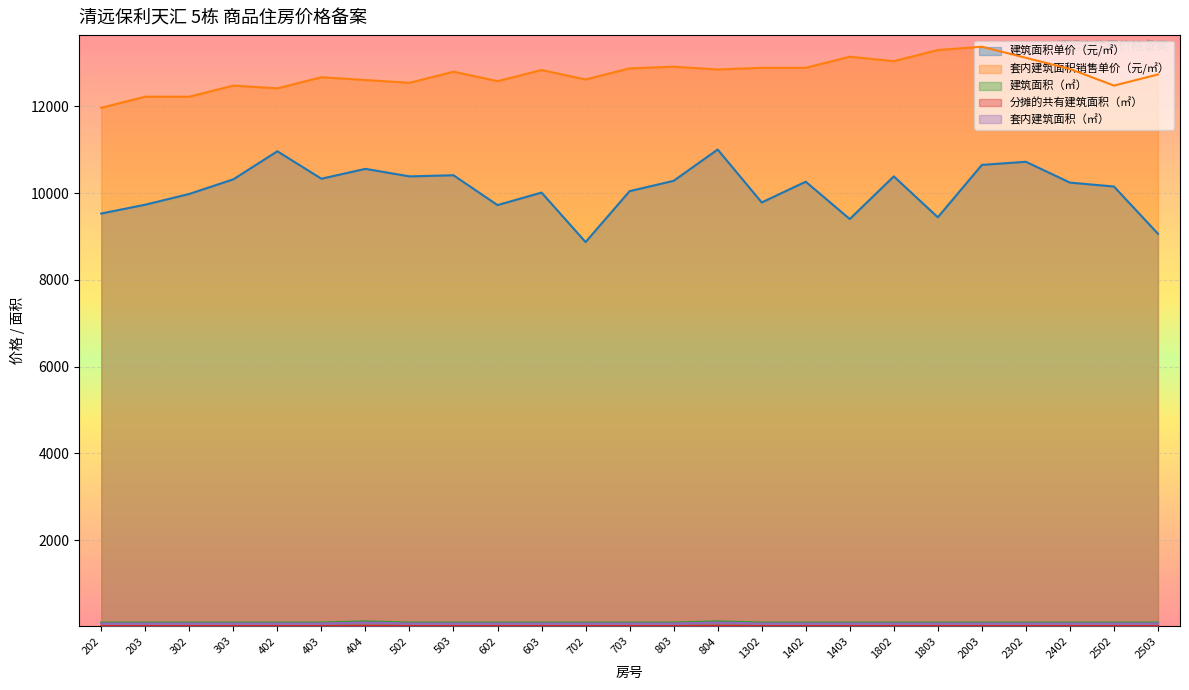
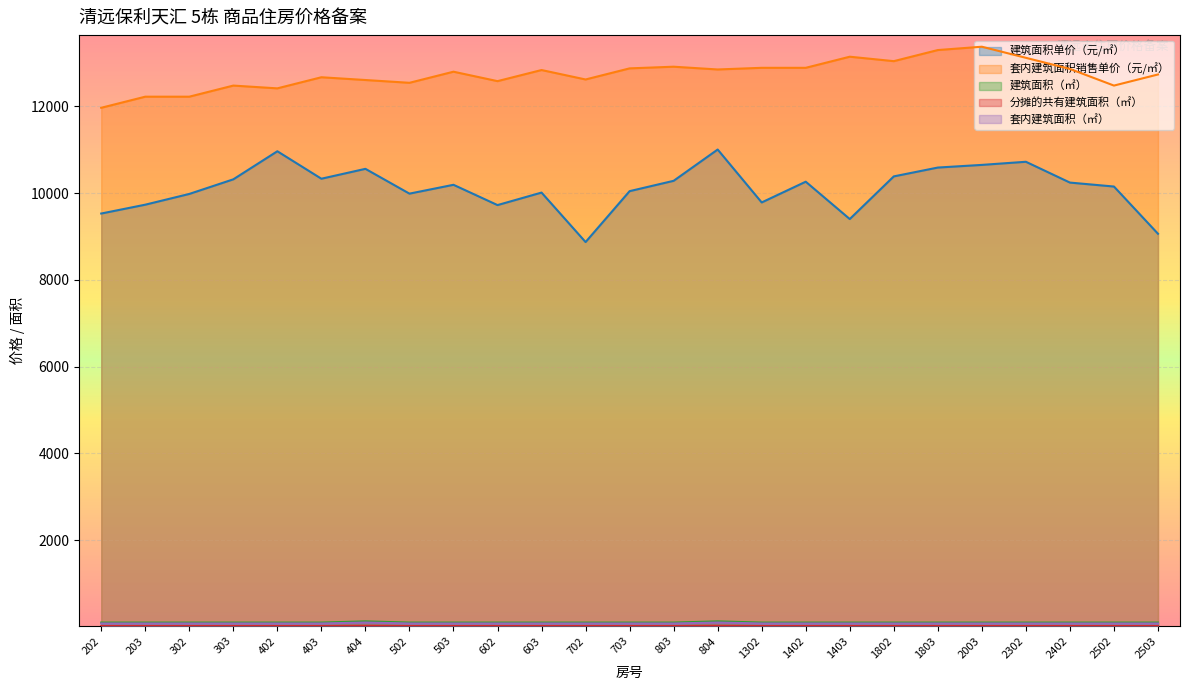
建筑面积单价（元/㎡）, 502: 10400 -> 10000
建筑面积单价（元/㎡）, 503: 10400 -> 10200
建筑面积单价（元/㎡）, 1803: 9400 -> 10600
